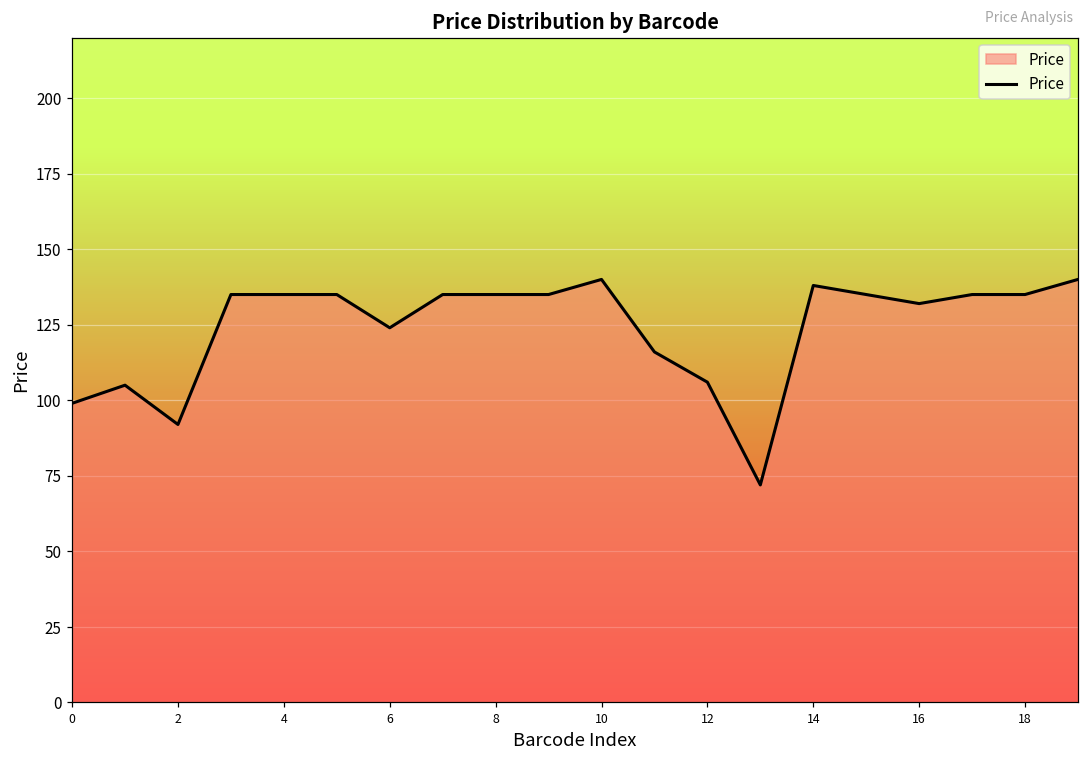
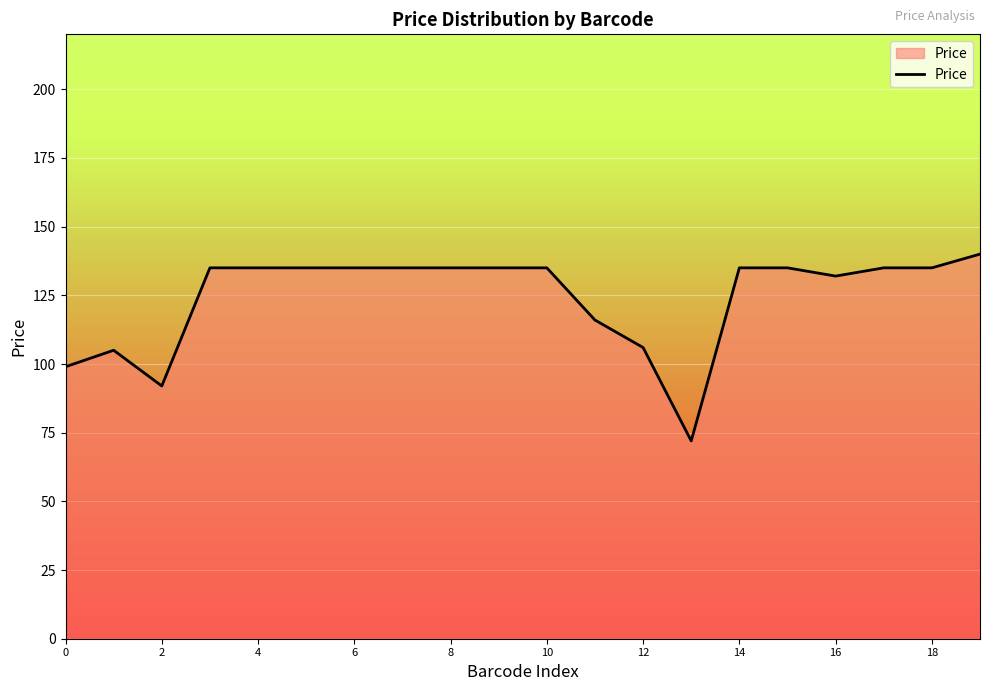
6: 124 -> 135
10: 140 -> 135
14: 138 -> 135
